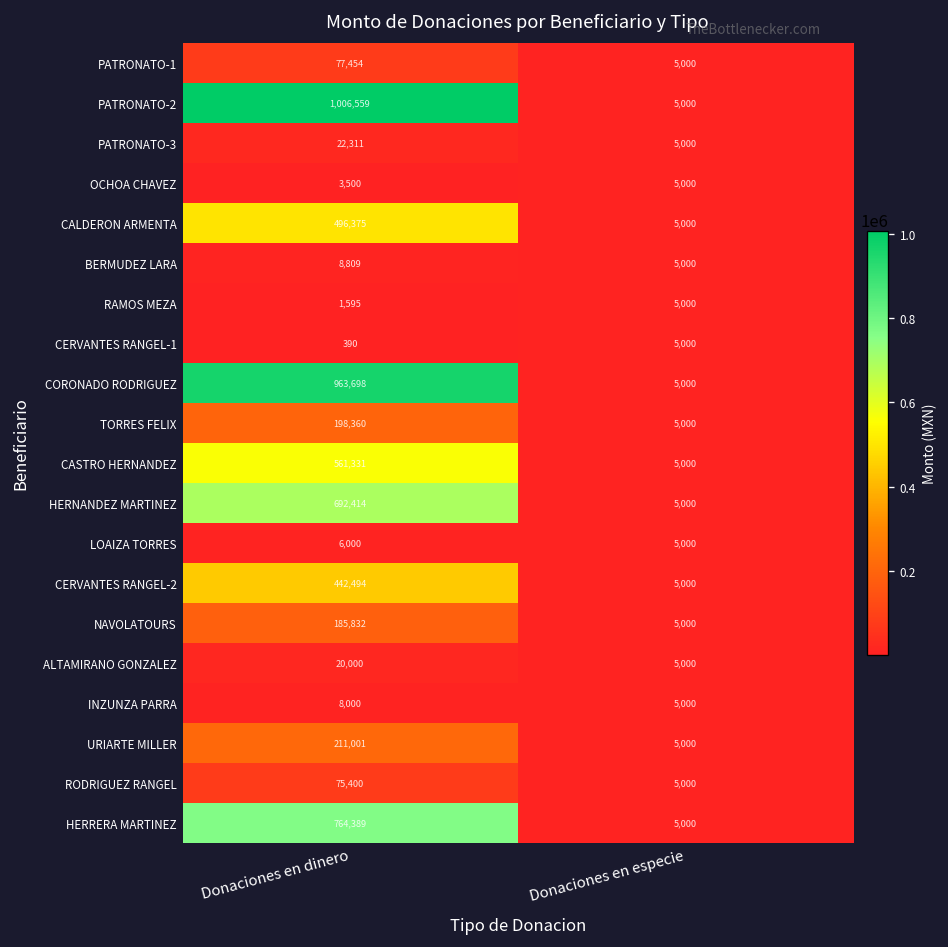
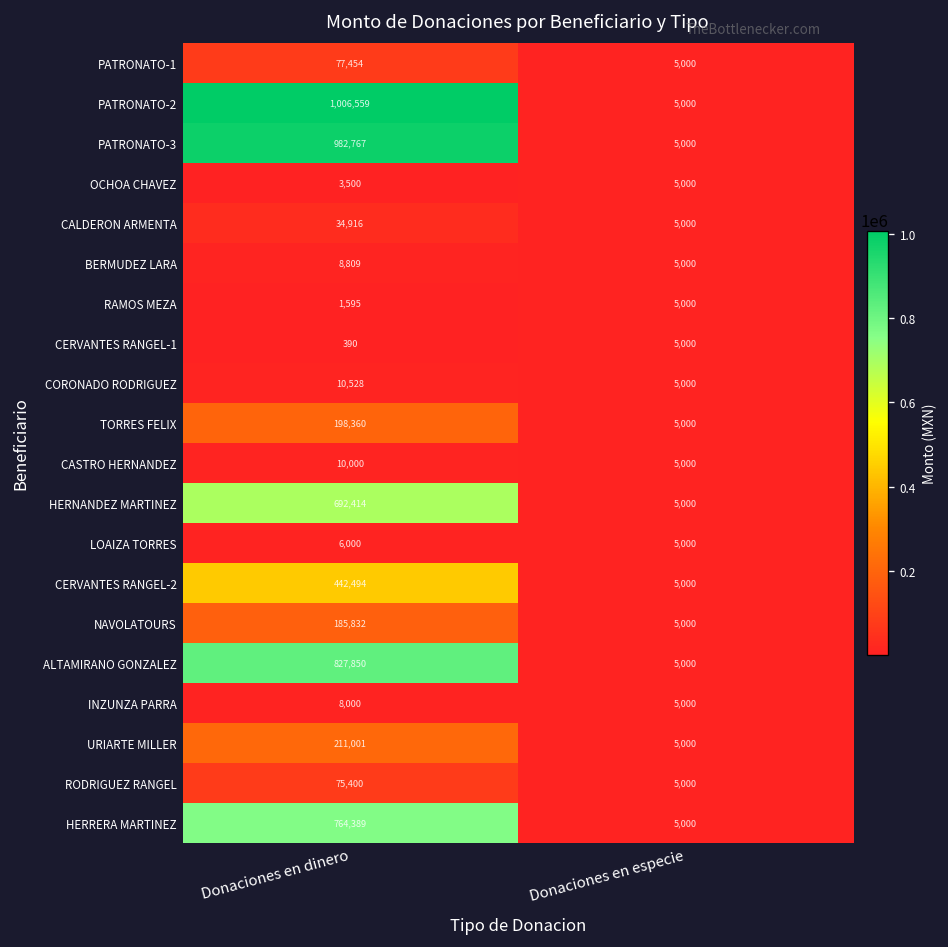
PATRONATO-3, Donaciones en dinero: 22,311 -> 982,767
CALDERON ARMENTA, Donaciones en dinero: 496,375 -> 34,916
CORONADO RODRIGUEZ, Donaciones en dinero: 963,698 -> 10,528
CASTRO HERNANDEZ, Donaciones en dinero: 561,331 -> 10,000
ALTAMIRANO GONZALEZ, Donaciones en dinero: 20,000 -> 827,850
